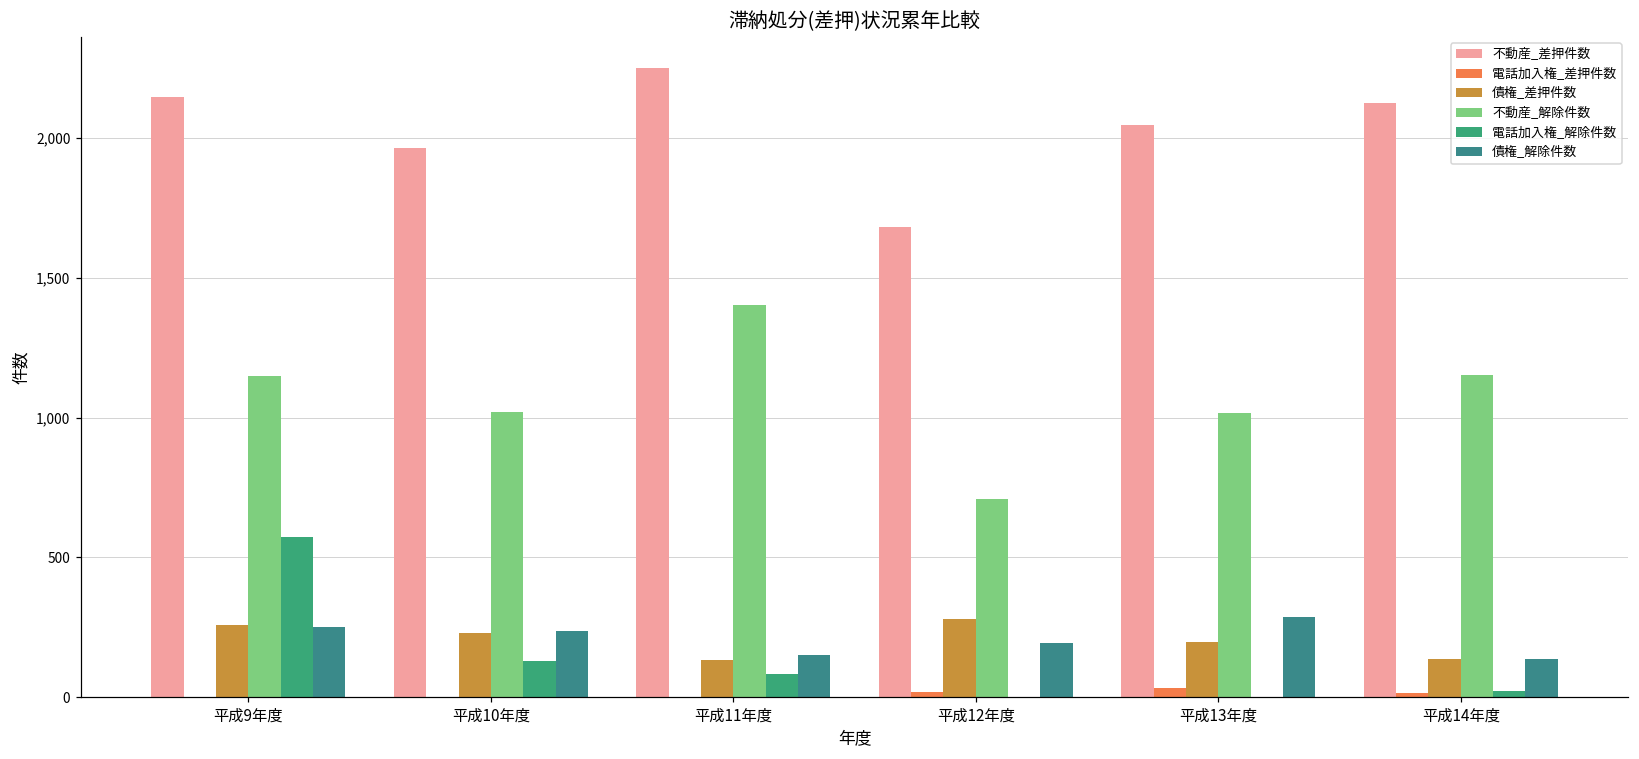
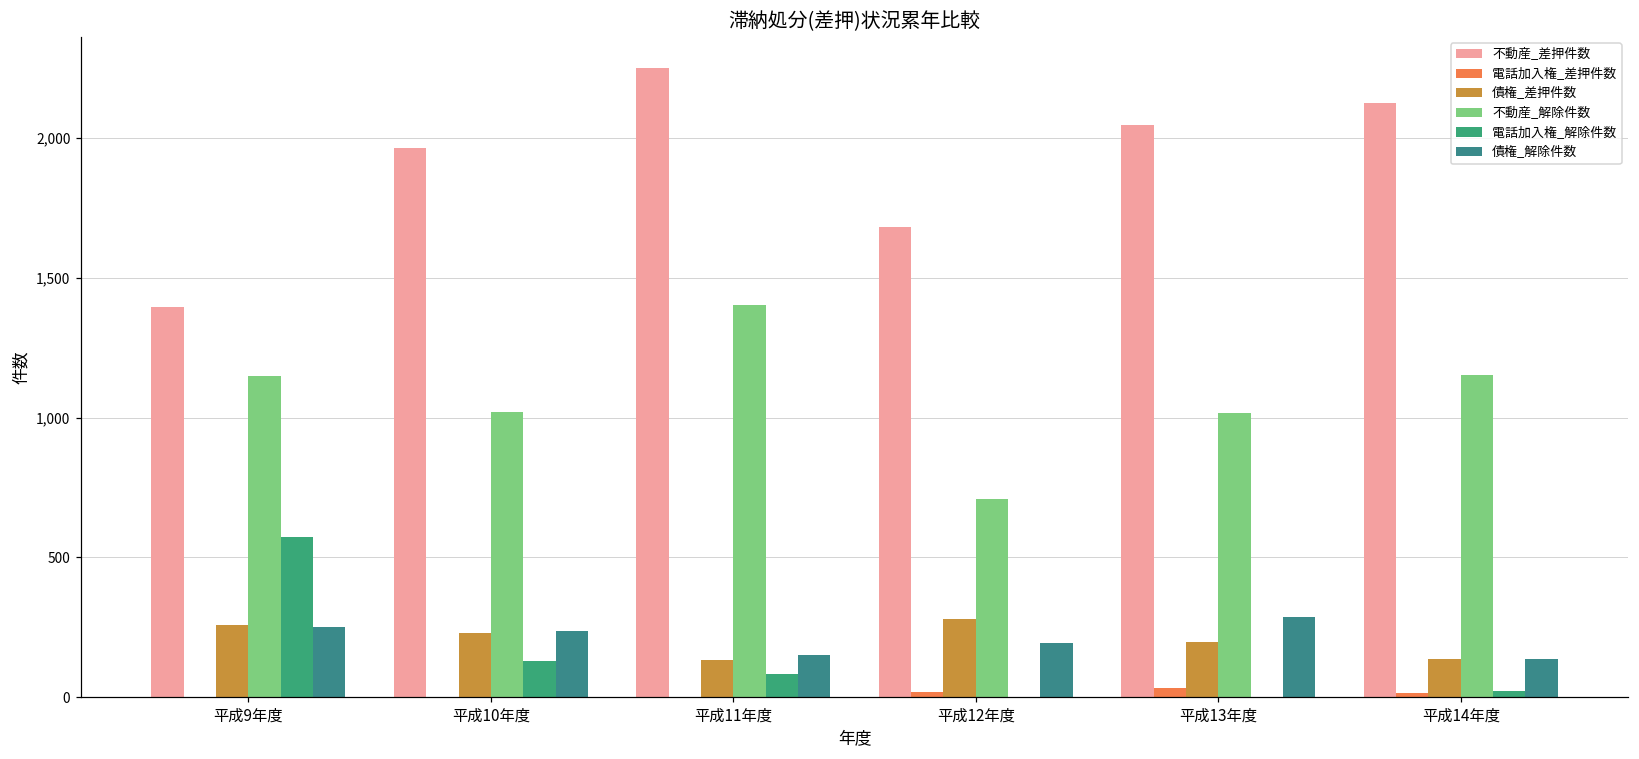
不動産_差押件数, 平成9年度: 2,150 -> 1,400
